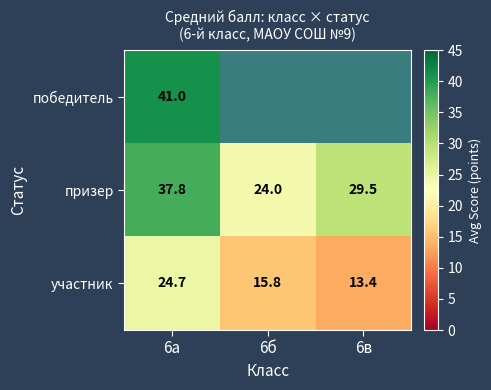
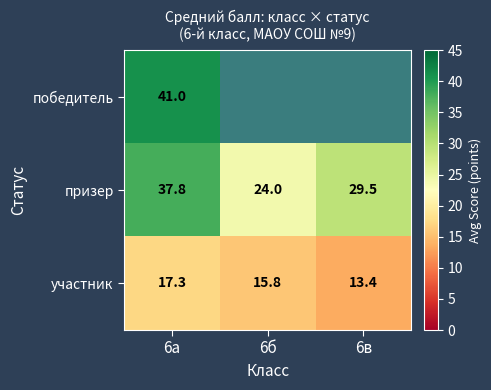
участник, 6а: 24.7 -> 17.3
